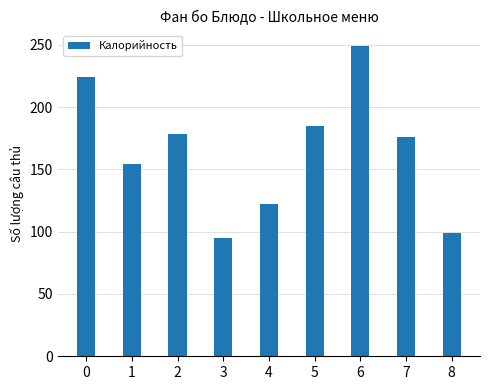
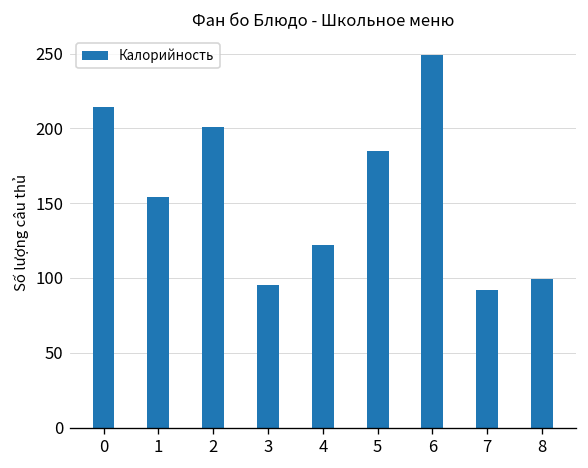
0: 224 -> 214
2: 178 -> 201
7: 176 -> 92
